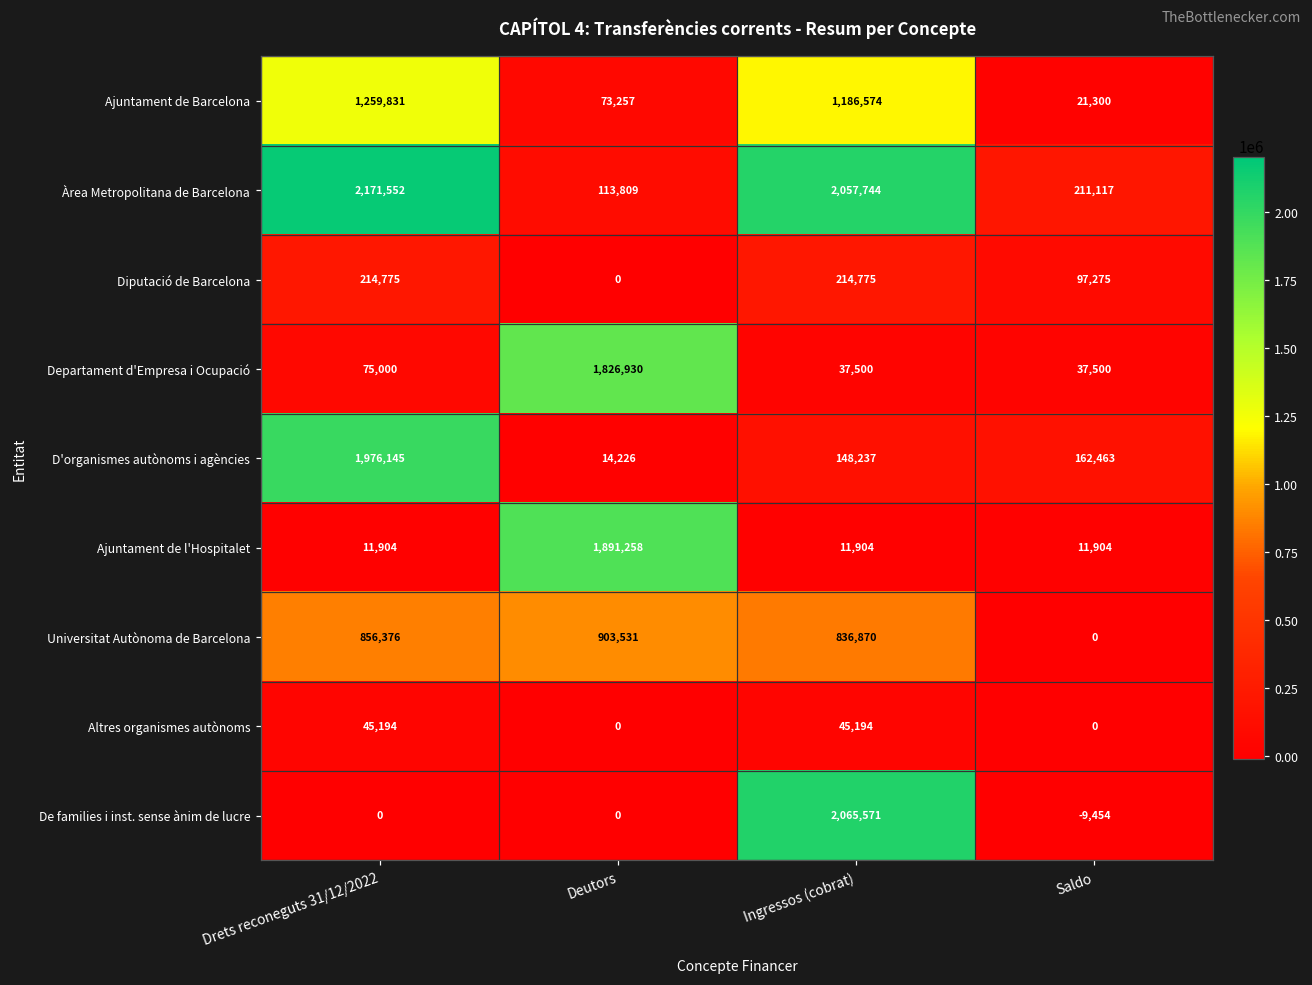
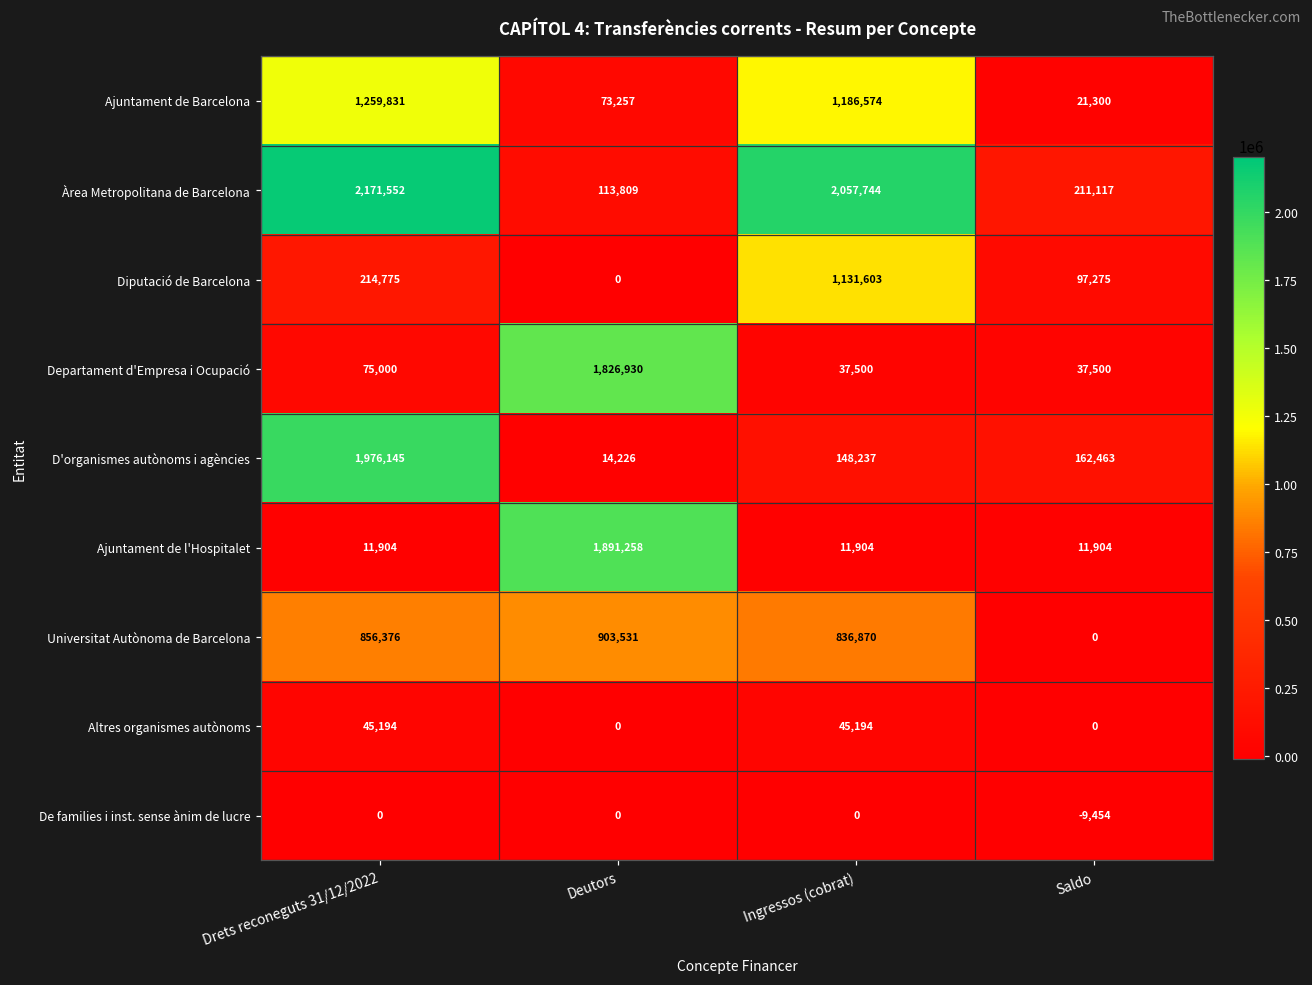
Diputació de Barcelona, Ingressos (cobrat): 214,775 -> 1,131,603
De families i inst. sense ànim de lucre, Ingressos (cobrat): 2,065,571 -> 0
